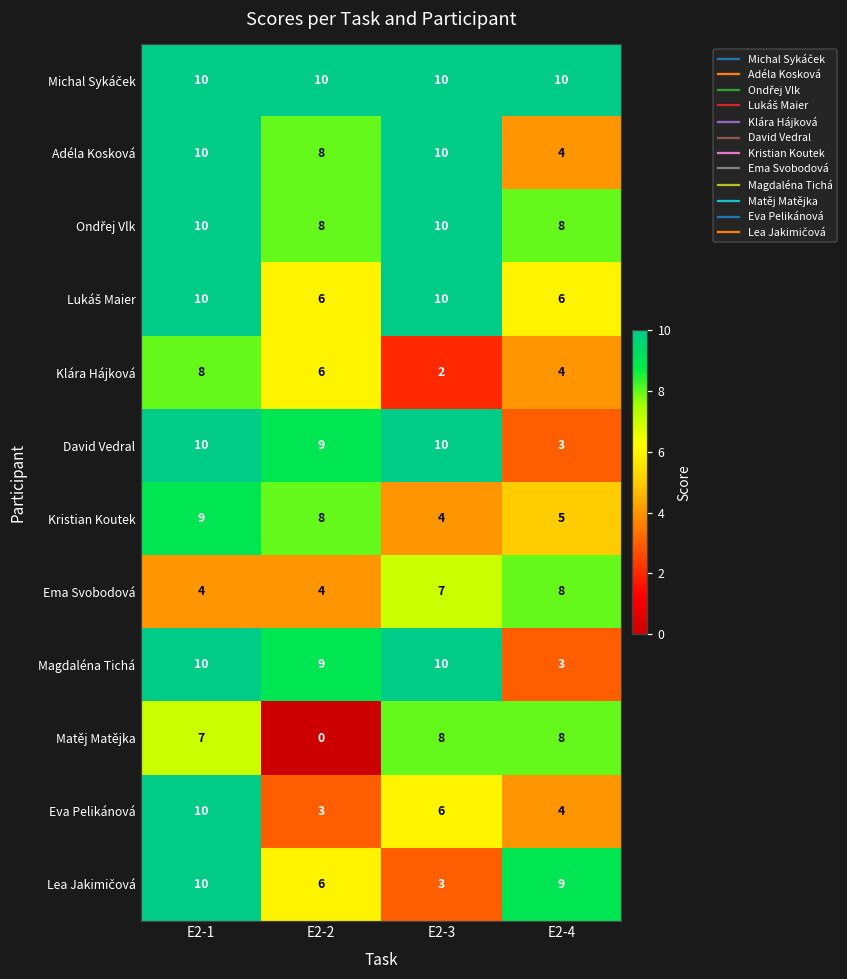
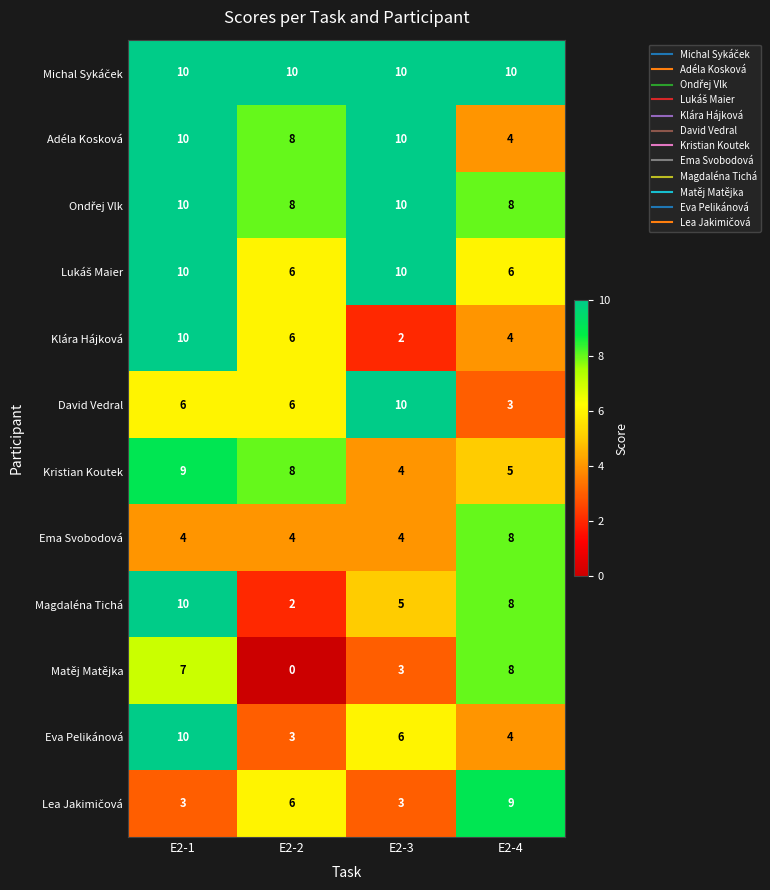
Klára Hájková, E2-1: 8 -> 10
David Vedral, E2-1: 10 -> 6
David Vedral, E2-2: 9 -> 6
Ema Svobodová, E2-3: 7 -> 4
Magdaléna Tichá, E2-2: 9 -> 2
Magdaléna Tichá, E2-3: 10 -> 5
Magdaléna Tichá, E2-4: 3 -> 8
Matěj Matějka, E2-3: 8 -> 3
Lea Jakimičová, E2-1: 10 -> 3
